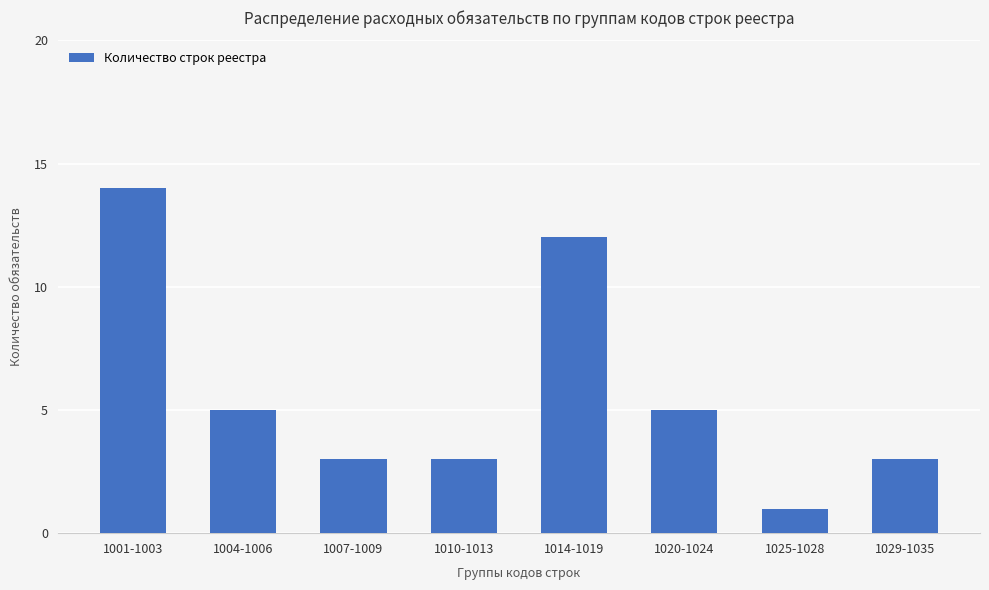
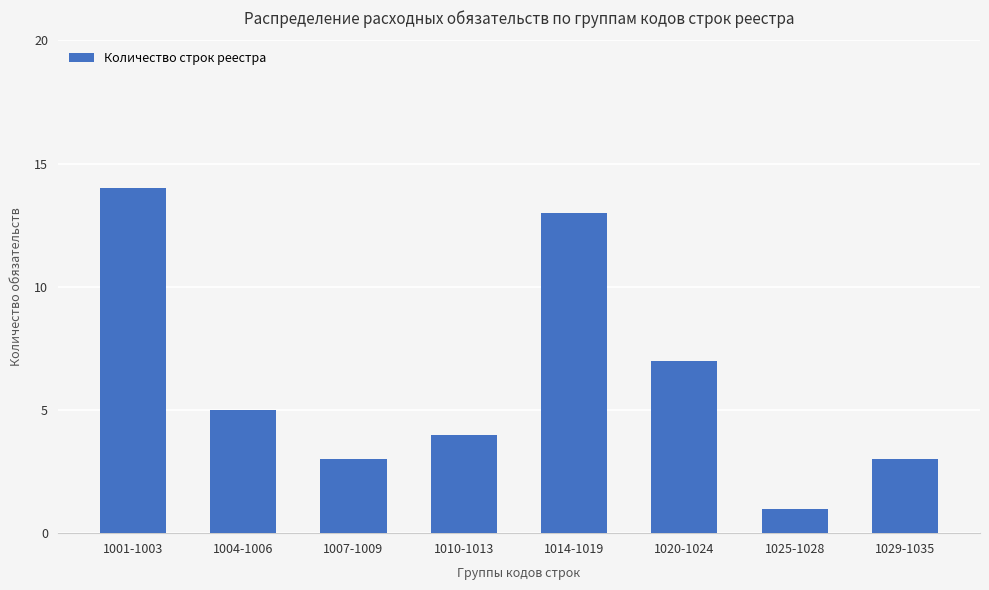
1010-1013: 3 -> 4
1014-1019: 12 -> 13
1020-1024: 5 -> 7
